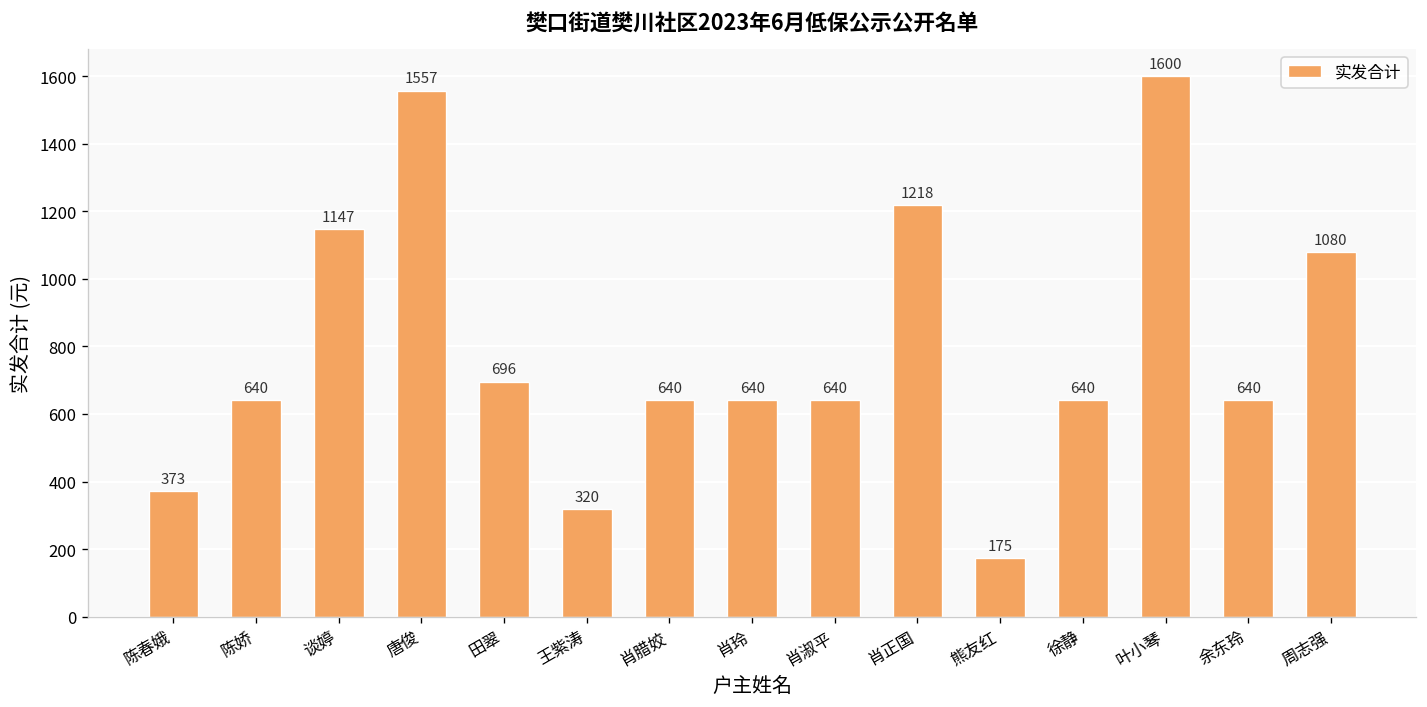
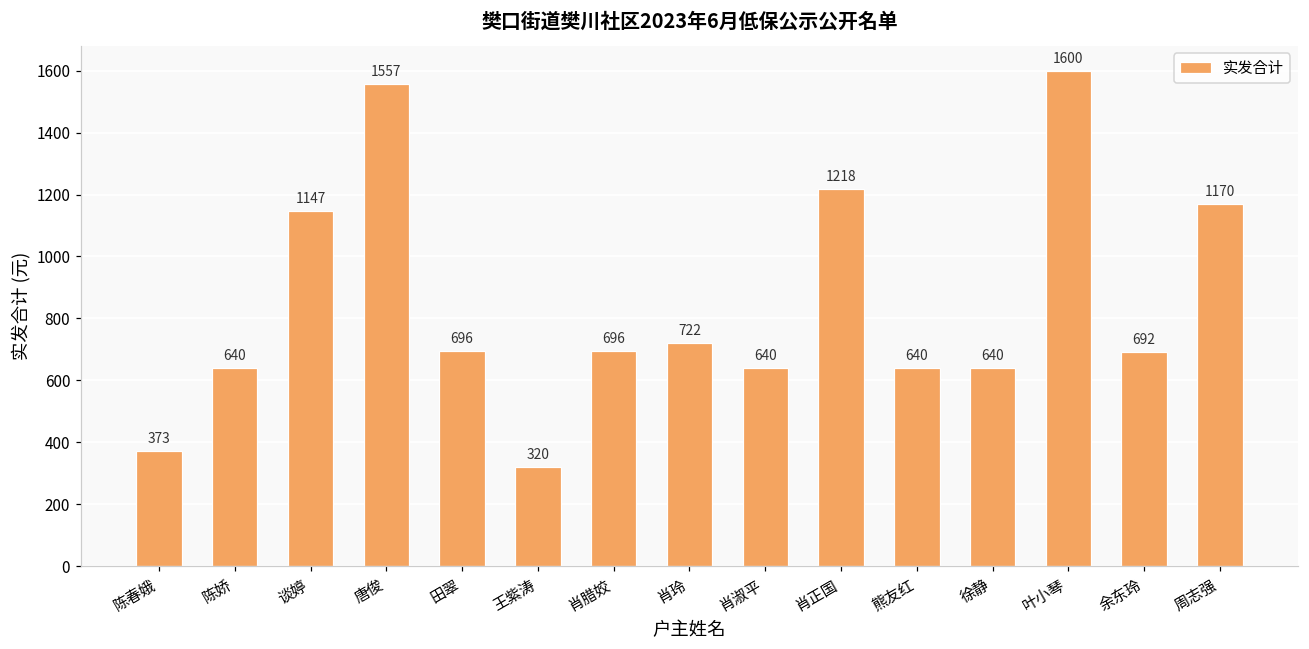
肖腊姣: 640 -> 696
肖玲: 640 -> 722
熊友红: 175 -> 640
余东玲: 640 -> 692
周志强: 1080 -> 1170
